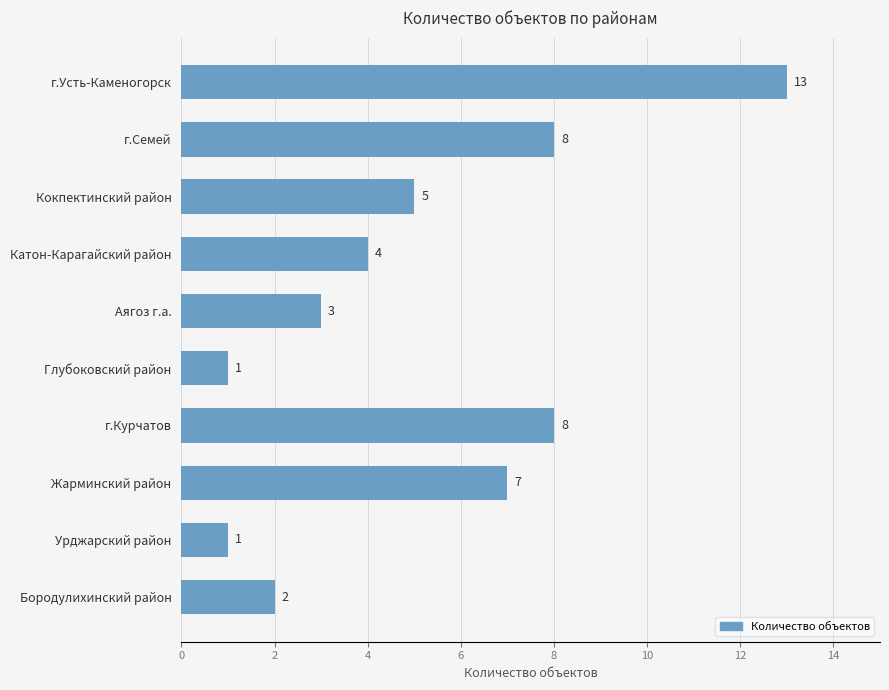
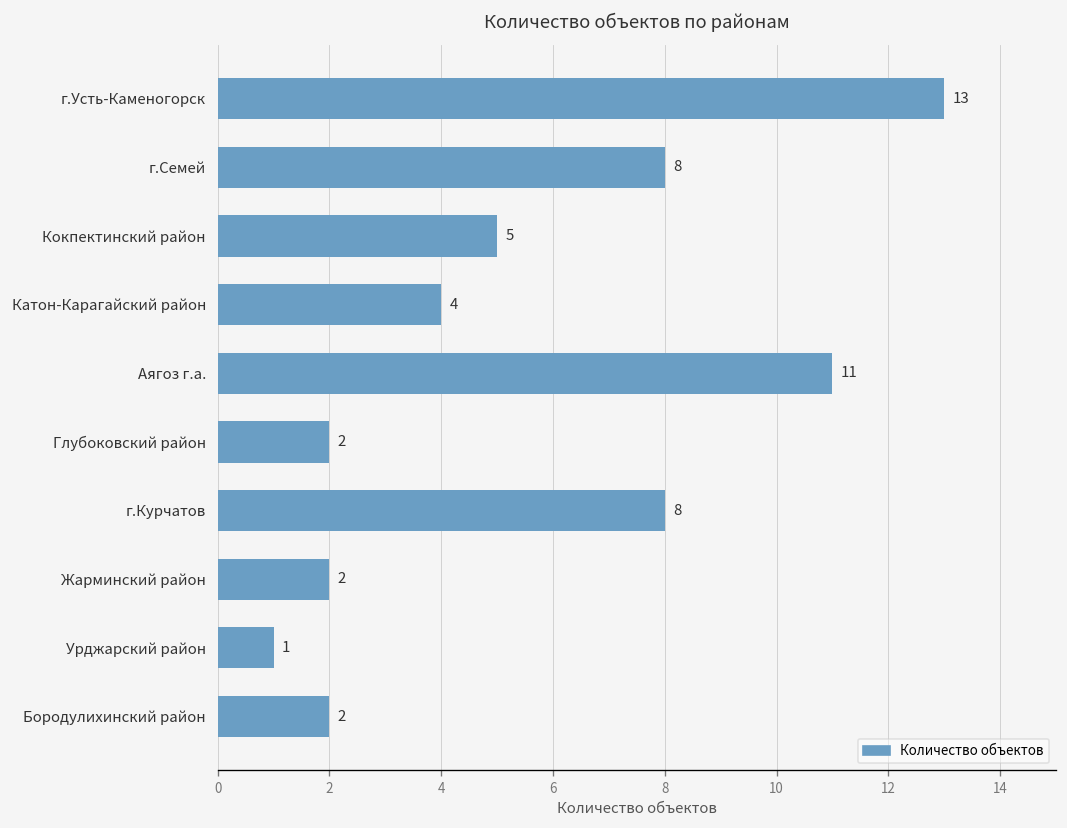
Аягоз г.а.: 3 -> 11
Глубоковский район: 1 -> 2
Жарминский район: 7 -> 2
